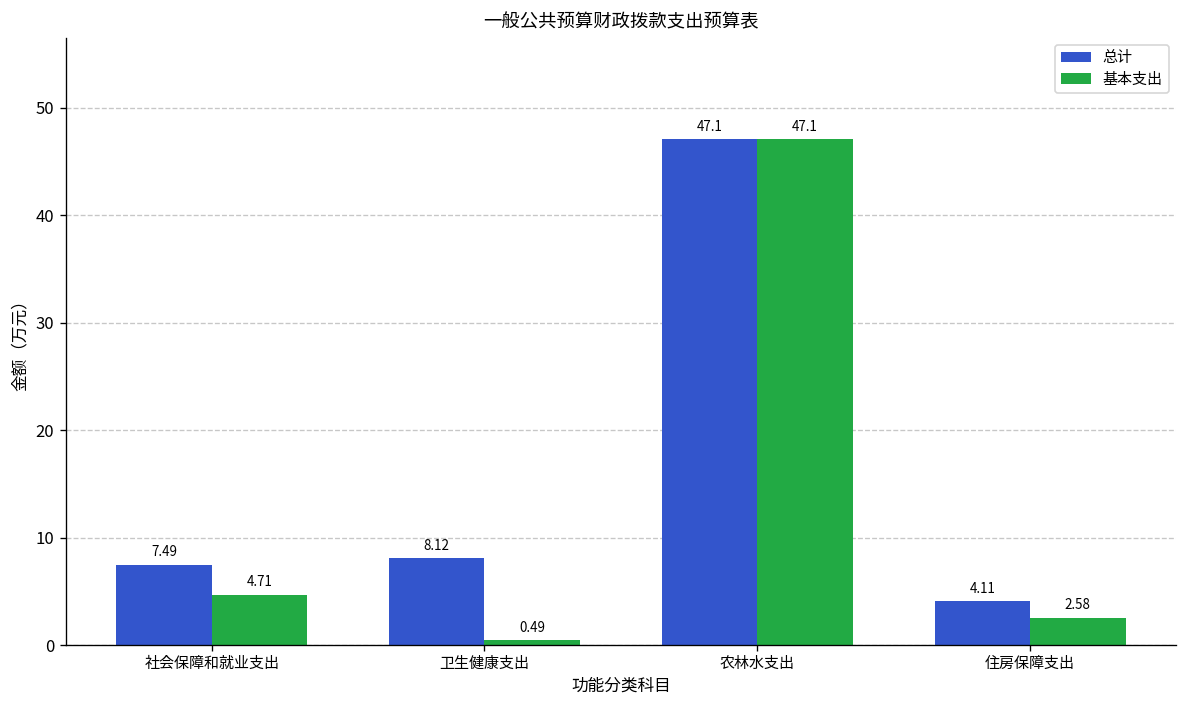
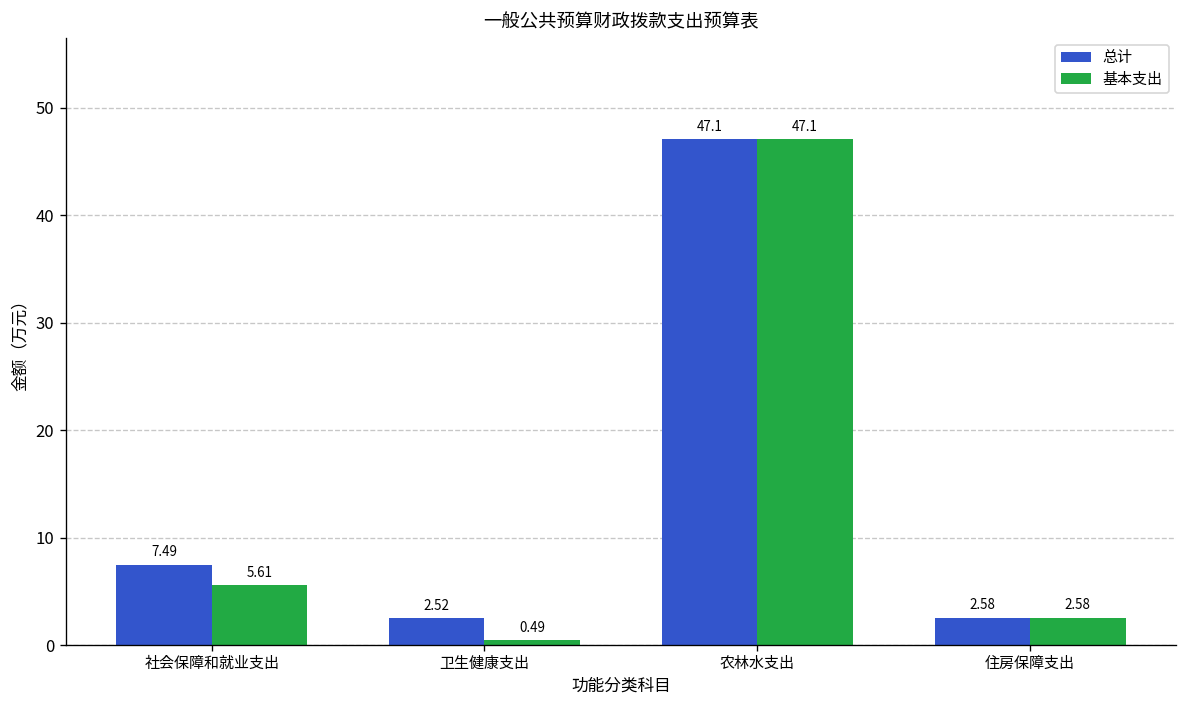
基本支出, 社会保障和就业支出: 4.71 -> 5.61
总计, 卫生健康支出: 8.12 -> 2.52
总计, 住房保障支出: 4.11 -> 2.58
